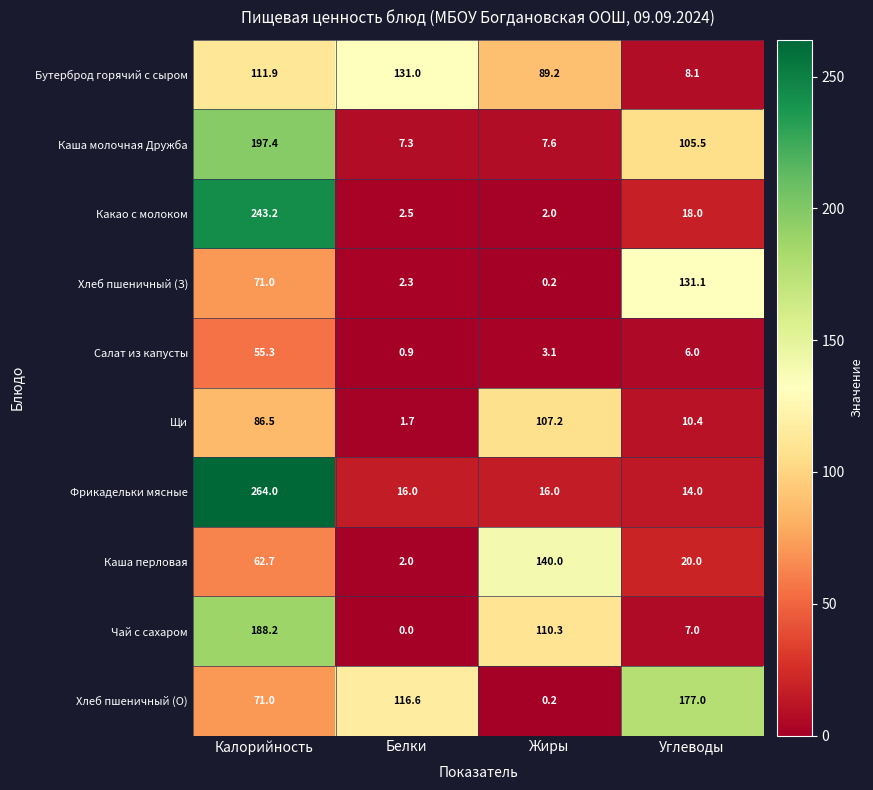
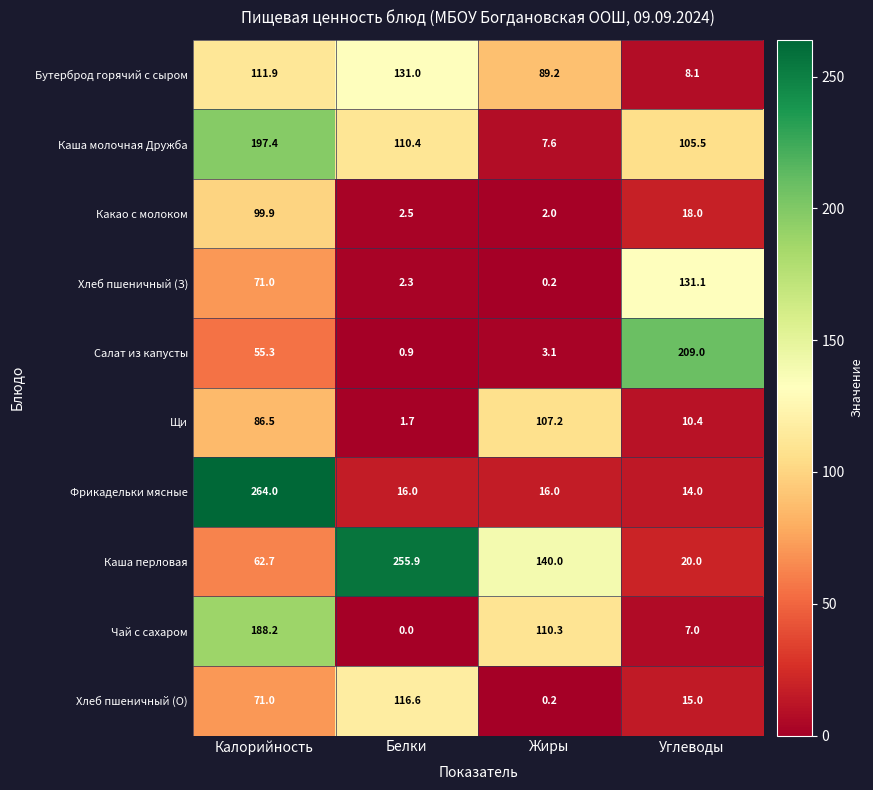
Каша молочная Дружба, Белки: 7.3 -> 110.4
Какао с молоком, Калорийность: 243.2 -> 99.9
Салат из капусты, Углеводы: 6.0 -> 209.0
Каша перловая, Белки: 2.0 -> 255.9
Хлеб пшеничный (О), Углеводы: 177.0 -> 15.0
